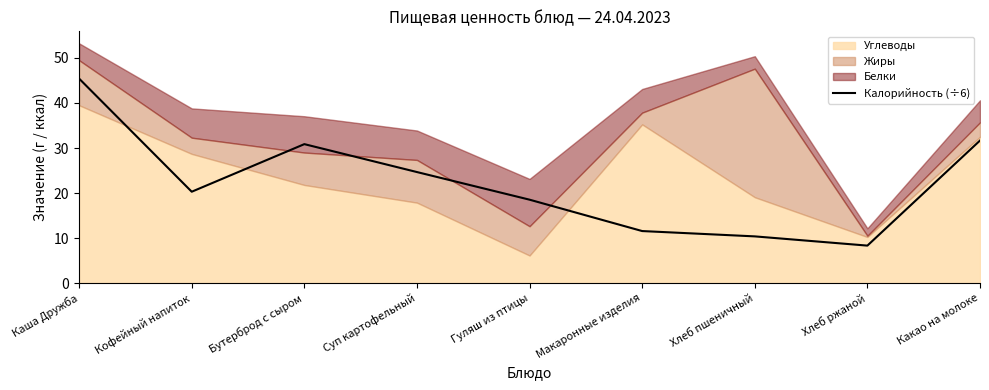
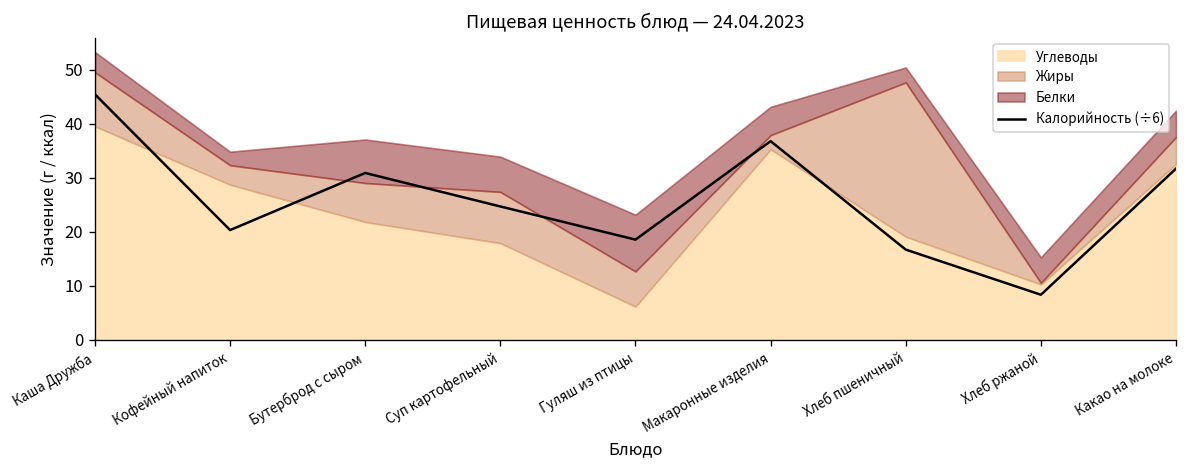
Белки, Кофейный напиток: 7 -> 3
Калорийность (÷6), Макаронные изделия: 12 -> 37
Калорийность (÷6), Хлеб пшеничный: 10 -> 17
Белки, Хлеб ржаной: 2 -> 5
Жиры, Какао на молоке: 3 -> 5
